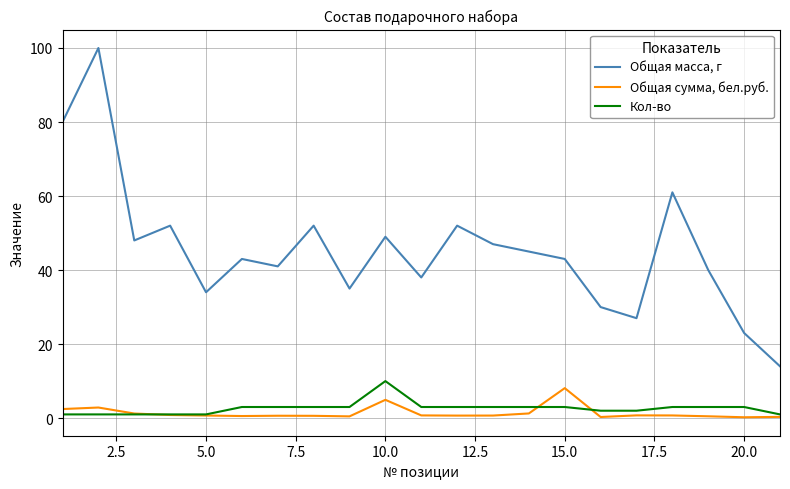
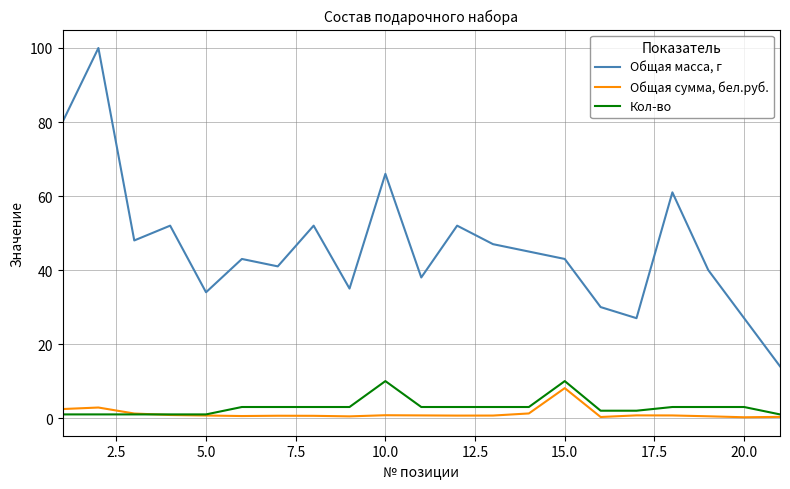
Общая масса, г, 10.0: 49 -> 66
Общая сумма, бел.руб., 10.0: 5 -> 1
Кол-во, 15.0: 3 -> 10
Общая масса, г, 20.0: 23 -> 27
